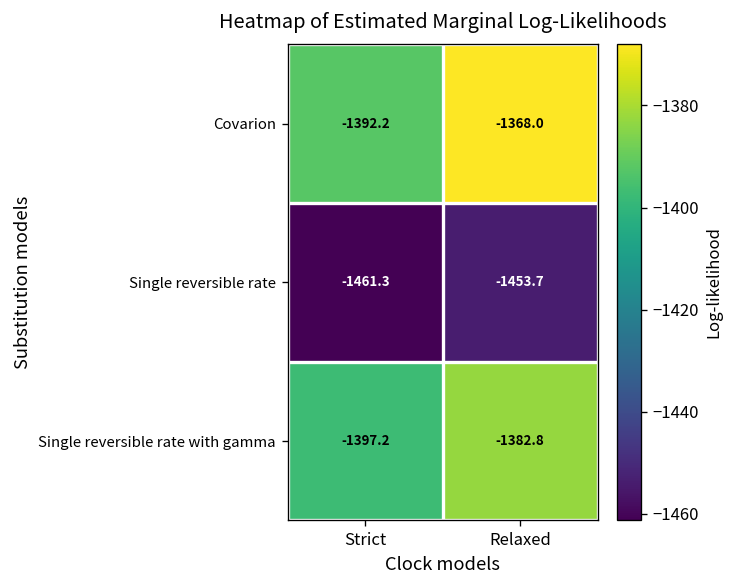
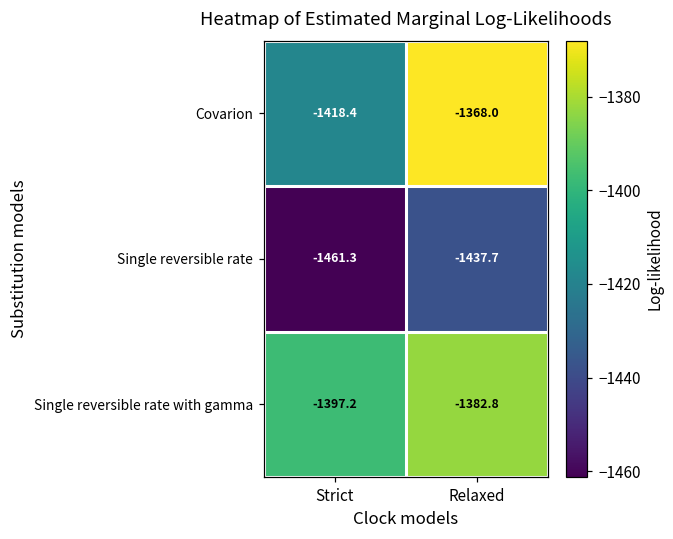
Covarion, Strict: -1392.2 -> -1418.4
Single reversible rate, Relaxed: -1453.7 -> -1437.7
